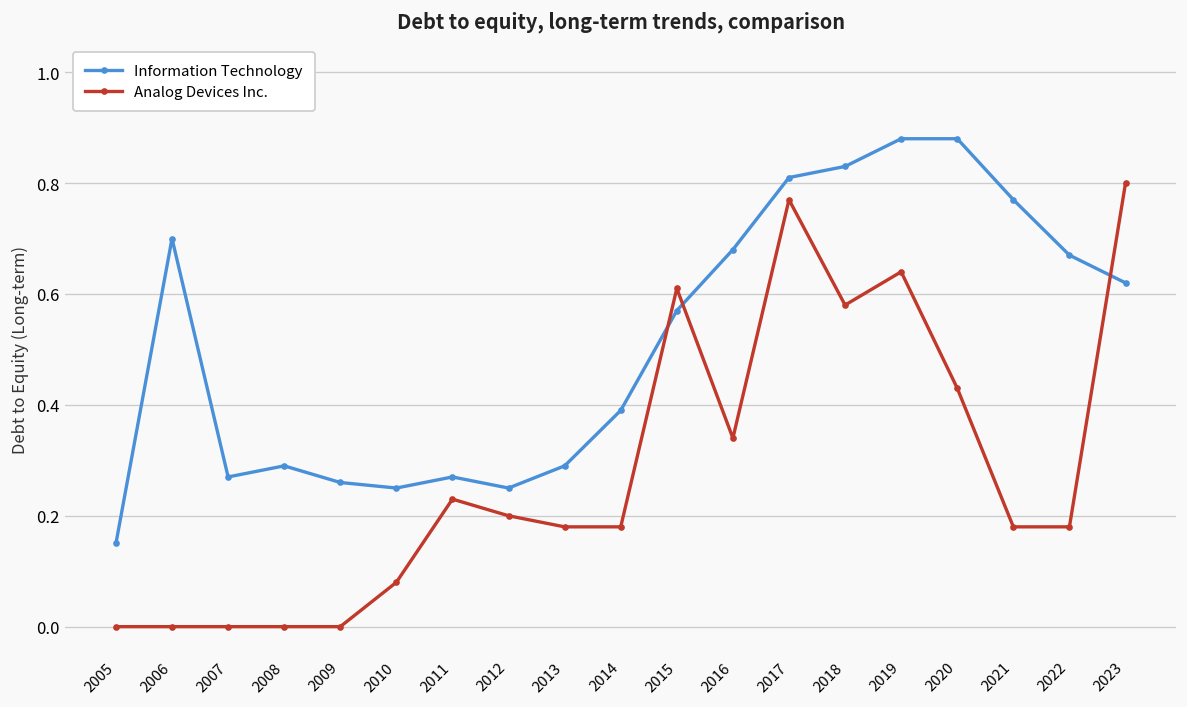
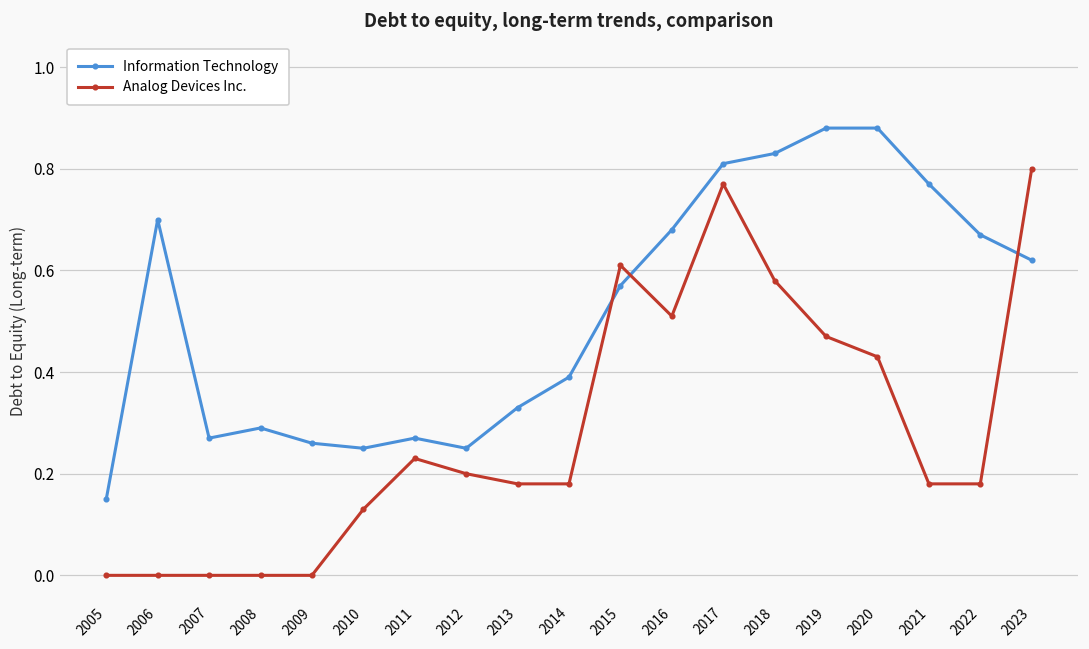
Analog Devices Inc., 2010: 0.08 -> 0.13
Information Technology, 2013: 0.29 -> 0.33
Analog Devices Inc., 2016: 0.34 -> 0.51
Analog Devices Inc., 2019: 0.64 -> 0.47
